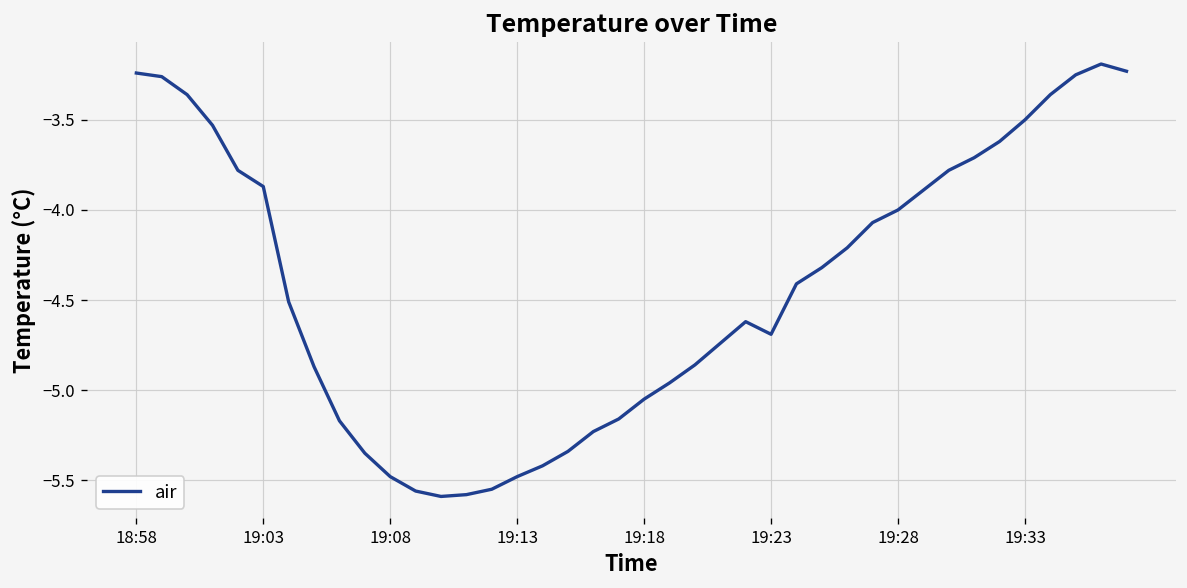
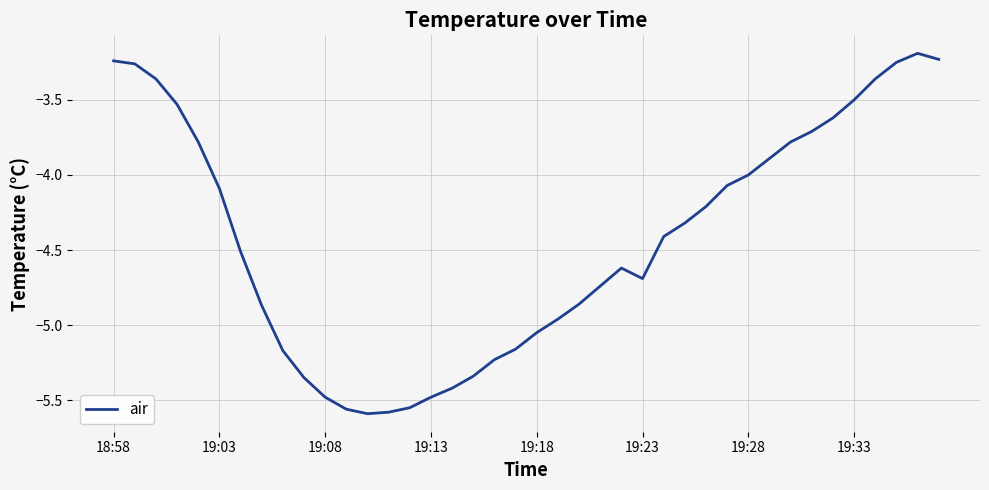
19:03: -3.87 -> -4.09
